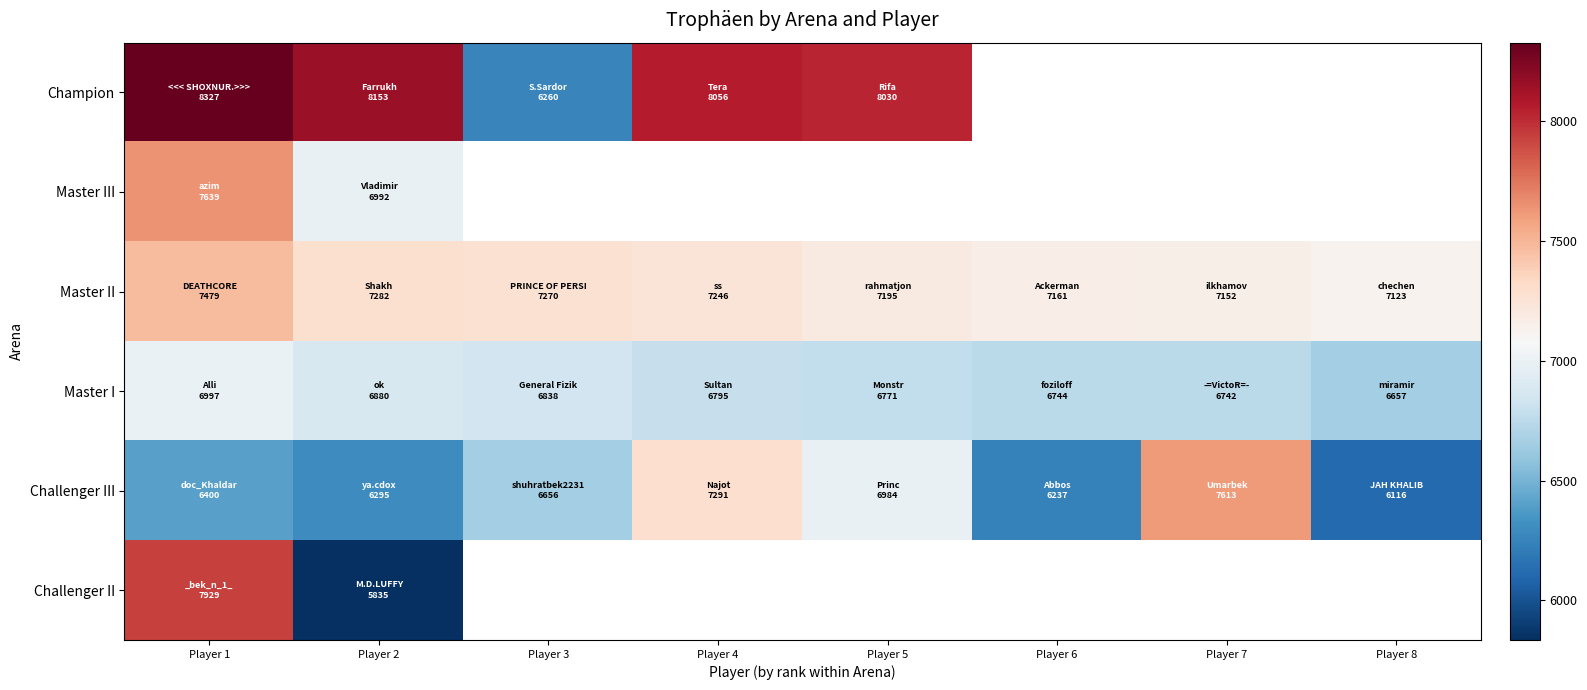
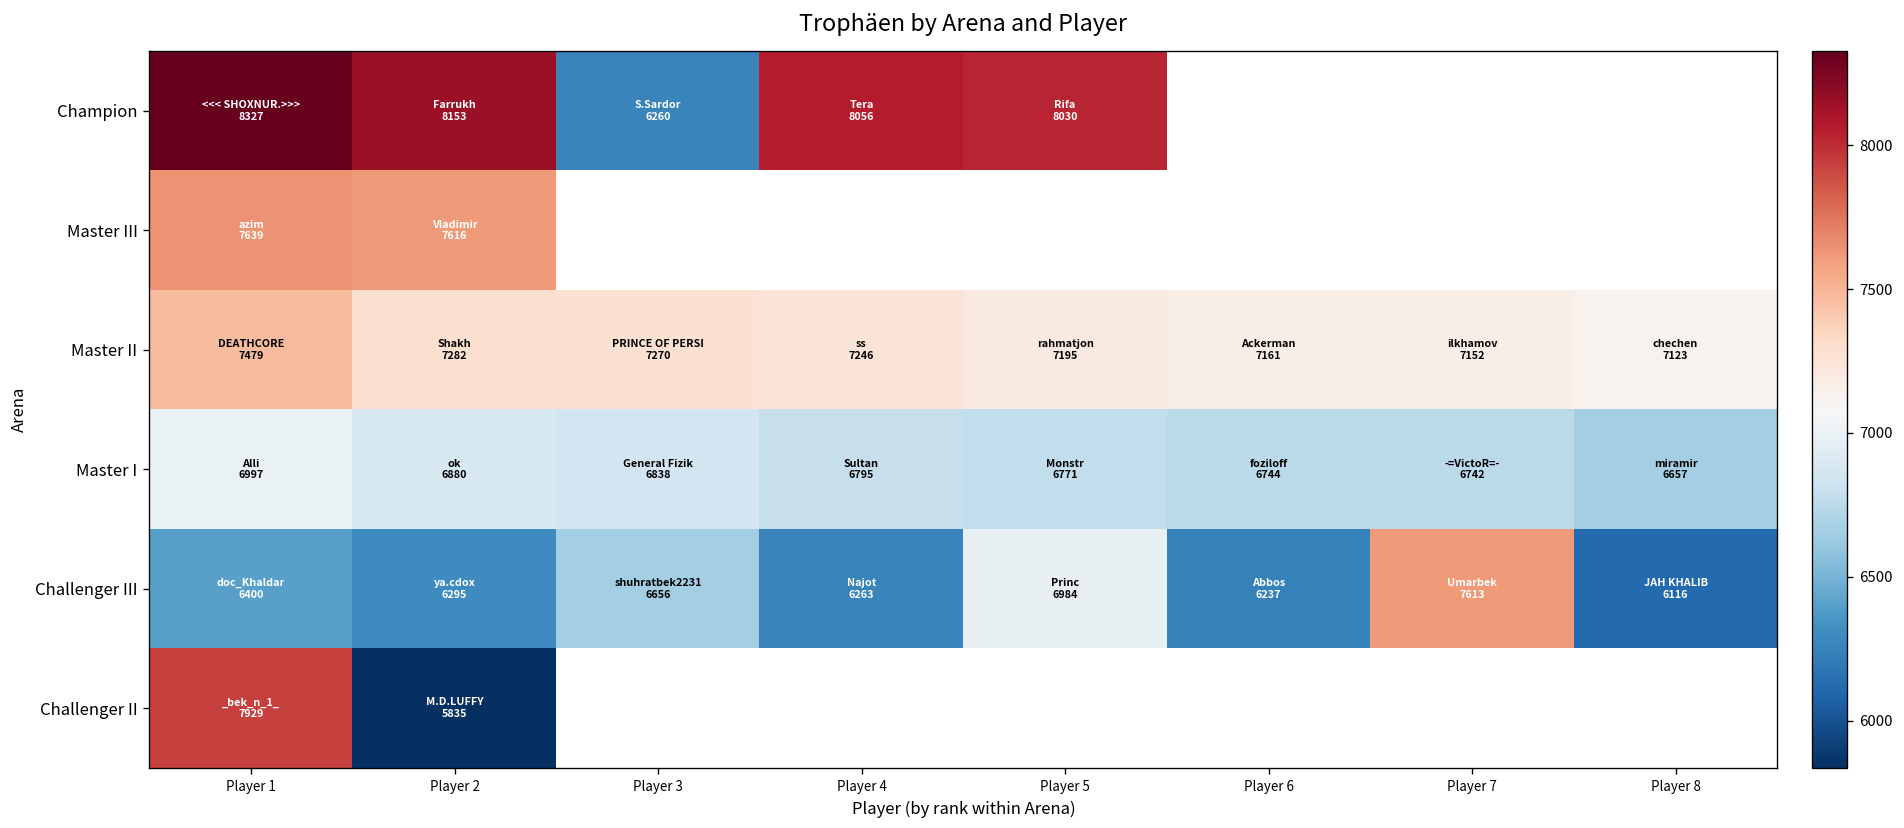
Master III, Player 2: 6992 -> 7616
Challenger III, Player 4: 7291 -> 6263
